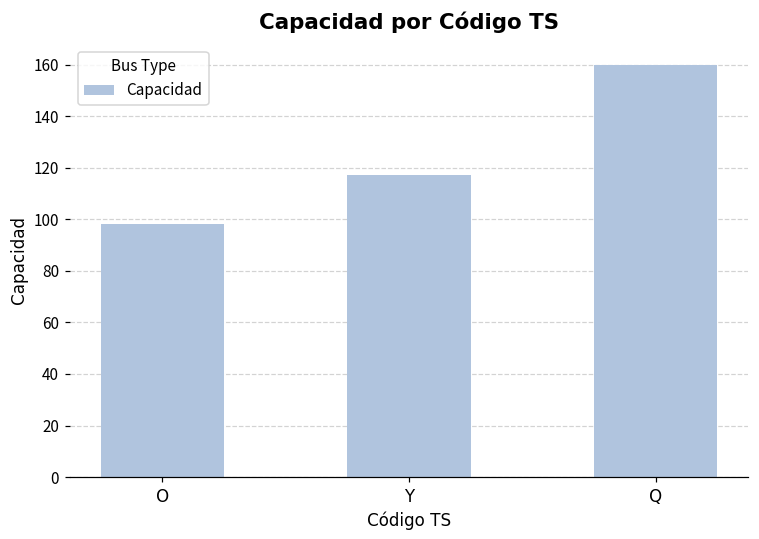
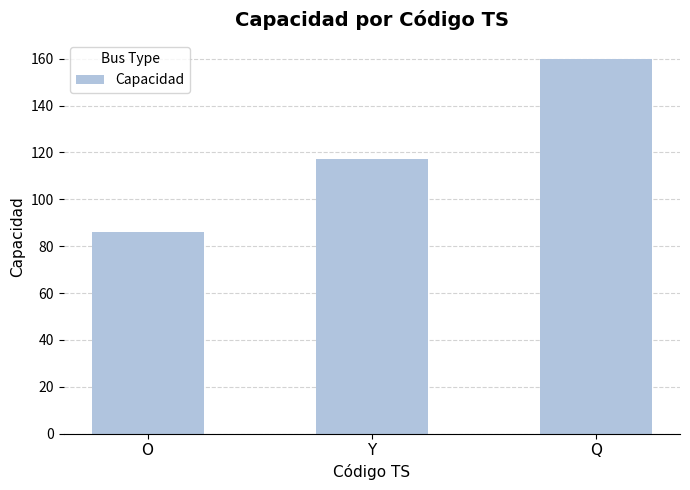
O: 98 -> 86
